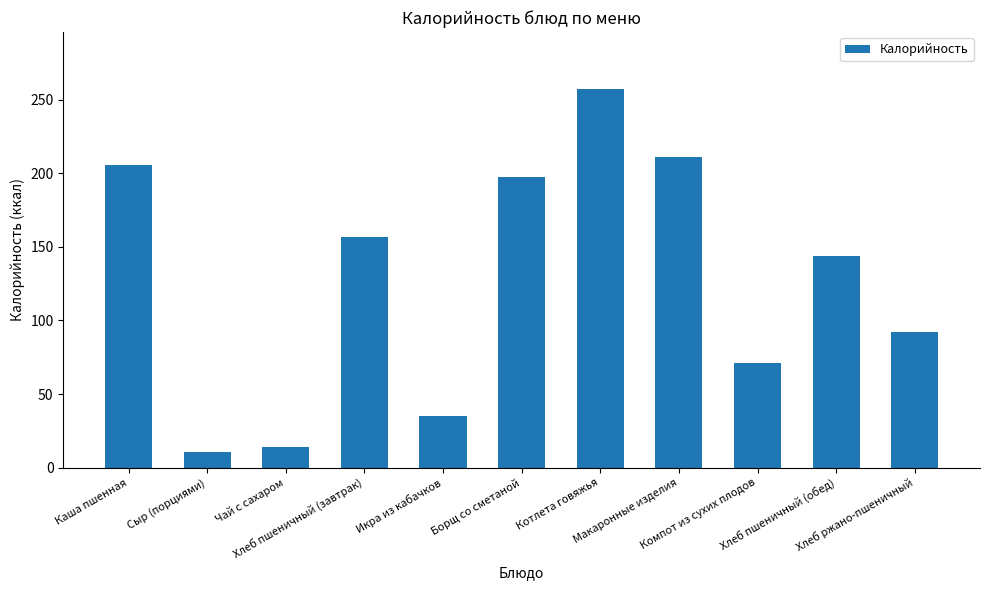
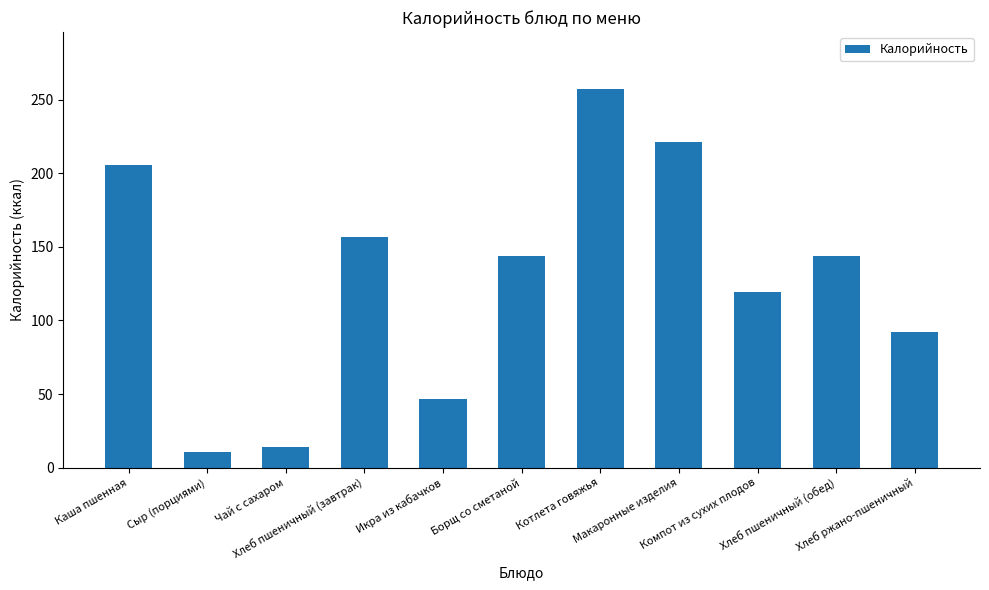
Икра из кабачков: 35 -> 47
Борщ со сметаной: 197 -> 144
Макаронные изделия: 211 -> 221
Компот из сухих плодов: 71 -> 119
